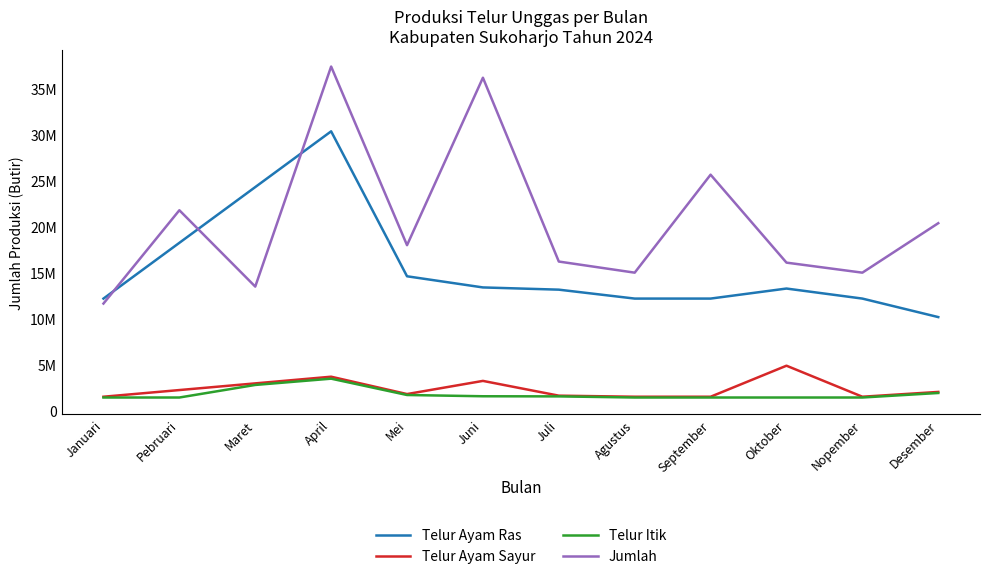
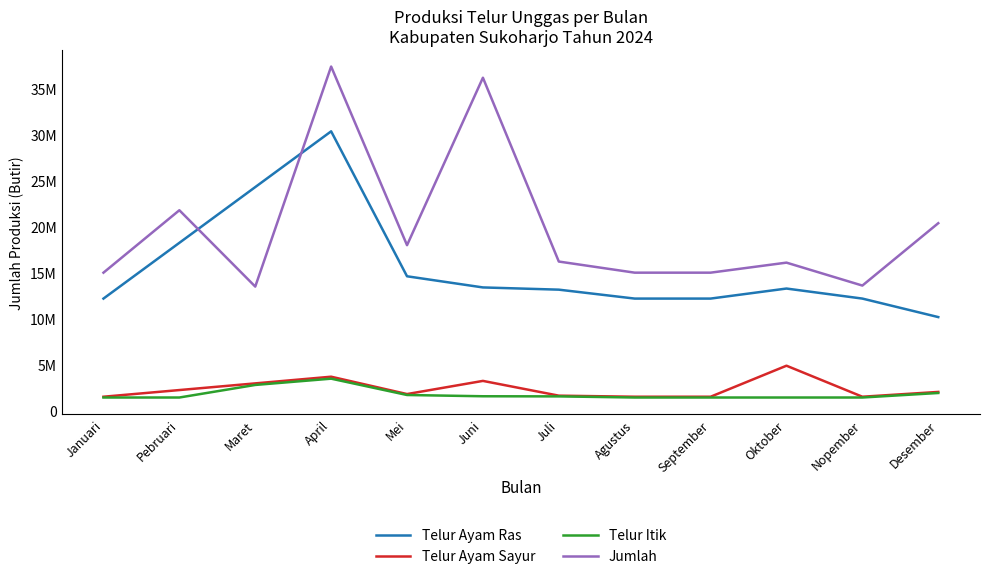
Jumlah, Januari: 12000000 -> 15000000
Jumlah, September: 26000000 -> 15000000
Jumlah, Nopember: 15000000 -> 14000000
